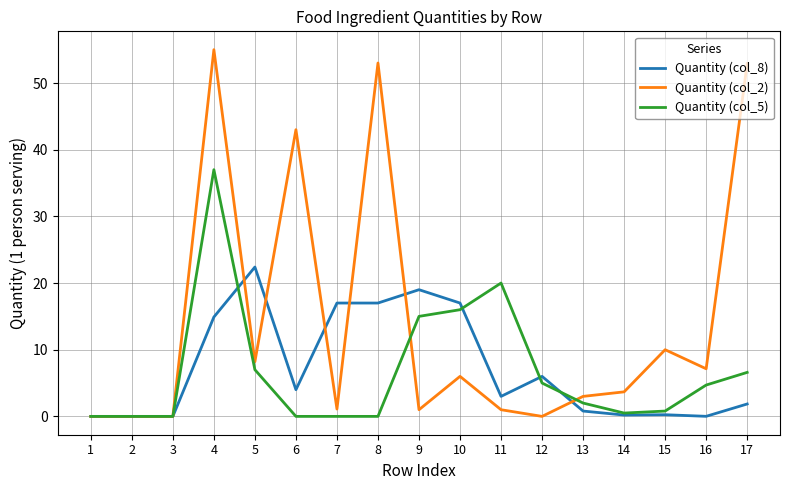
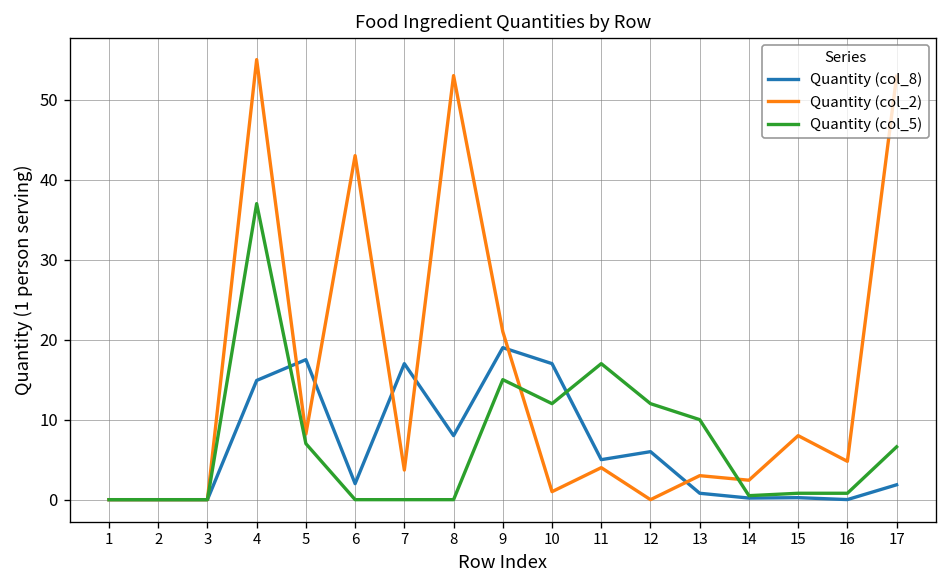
Quantity (col_8), 5: 22 -> 18
Quantity (col_8), 6: 4 -> 2
Quantity (col_2), 7: 1 -> 4
Quantity (col_8), 8: 17 -> 8
Quantity (col_2), 9: 1 -> 21
Quantity (col_2), 10: 6 -> 1
Quantity (col_5), 10: 16 -> 12
Quantity (col_8), 11: 3 -> 5
Quantity (col_2), 11: 1 -> 4
Quantity (col_5), 11: 20 -> 17
Quantity (col_5), 12: 5 -> 12
Quantity (col_5), 13: 2 -> 10
Quantity (col_2), 14: 4 -> 2
Quantity (col_2), 15: 10 -> 8
Quantity (col_2), 16: 7 -> 5
Quantity (col_5), 16: 5 -> 1
